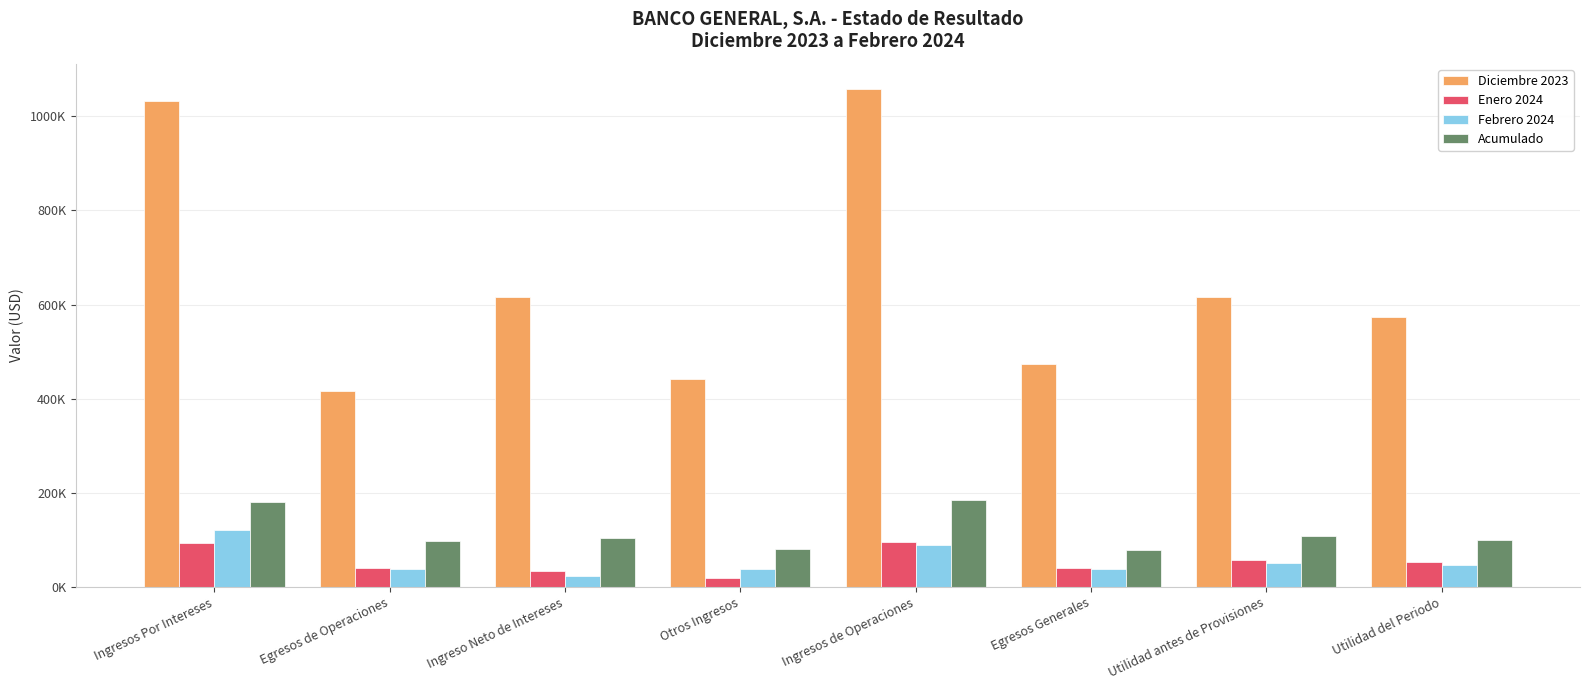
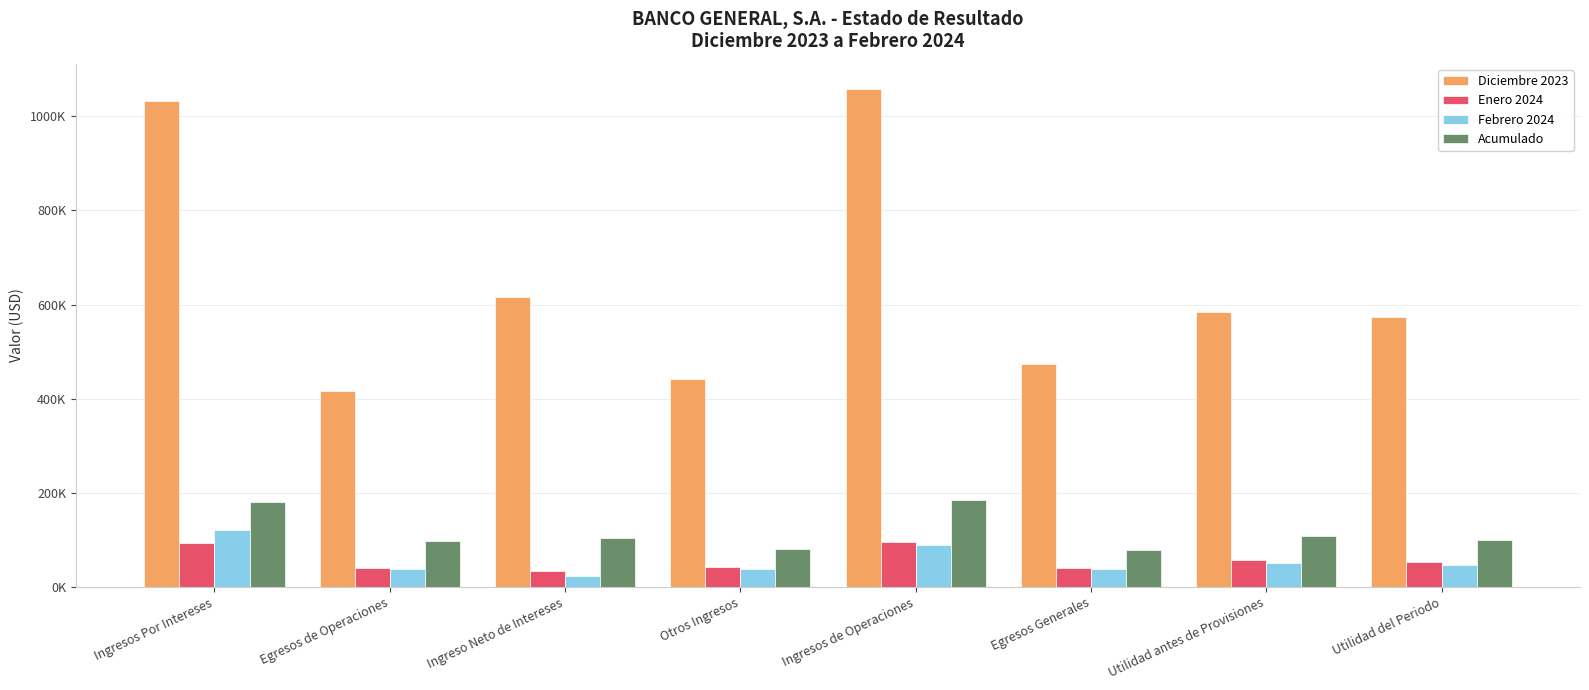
Enero 2024, Otros Ingresos: 20000 -> 40000
Diciembre 2023, Utilidad antes de Provisiones: 620000 -> 580000
